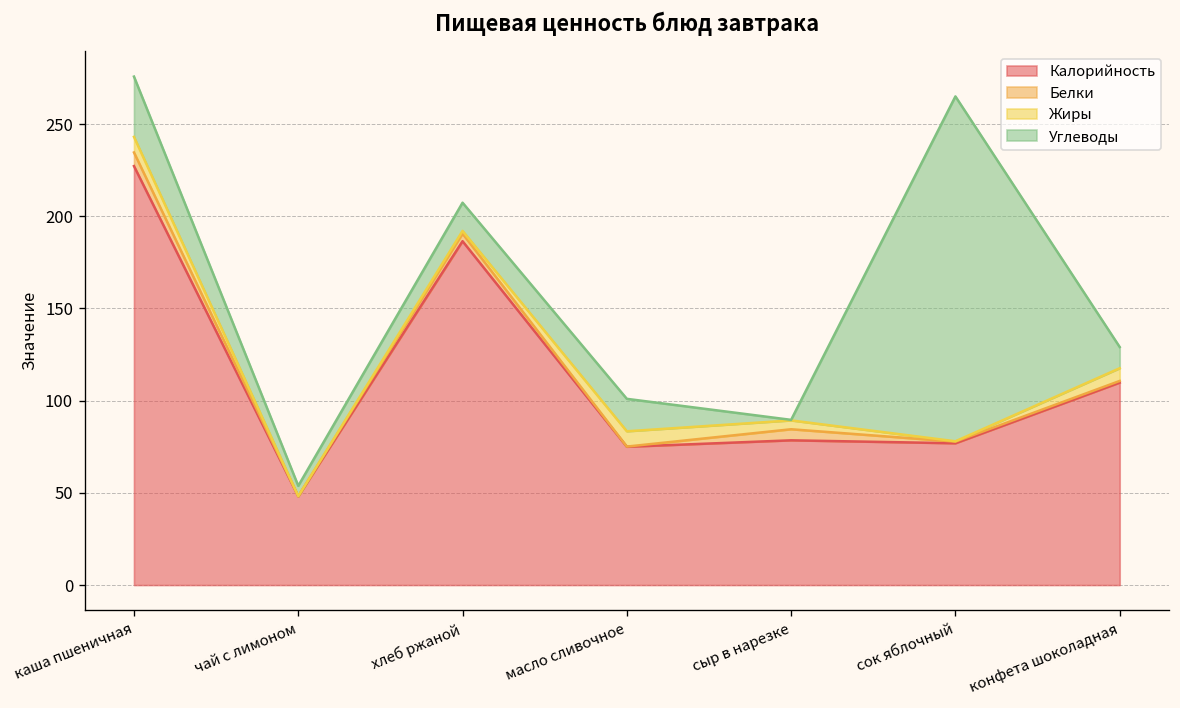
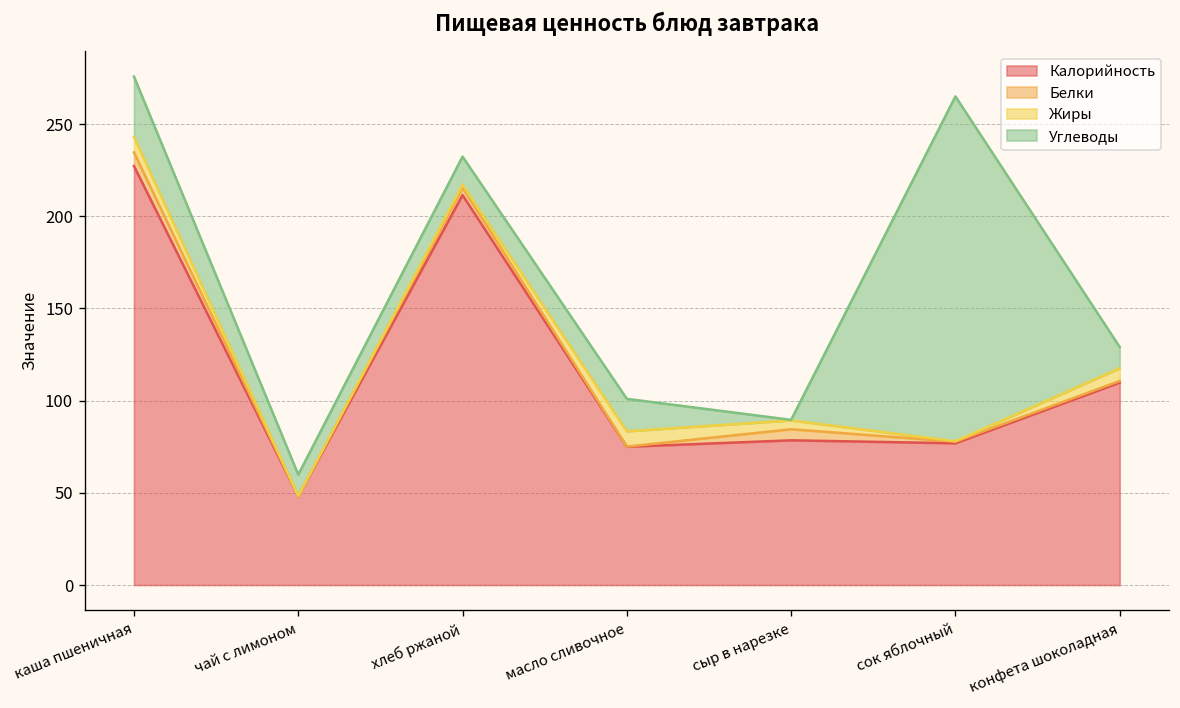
Углеводы, чай с лимоном: 6 -> 12
Калорийность, хлеб ржаной: 187 -> 212
